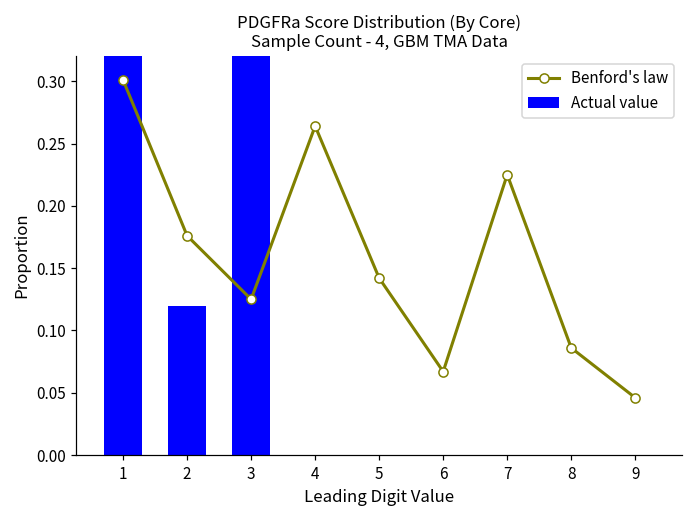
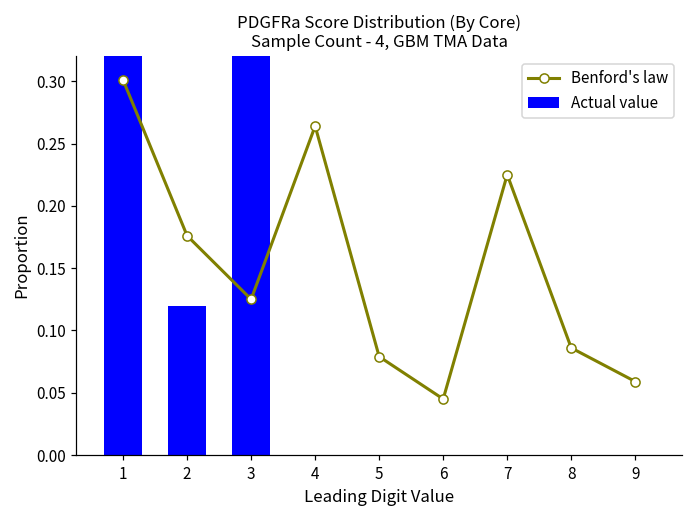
Benford's law, 5: 0.142 -> 0.079
Benford's law, 6: 0.067 -> 0.045
Benford's law, 9: 0.046 -> 0.059
